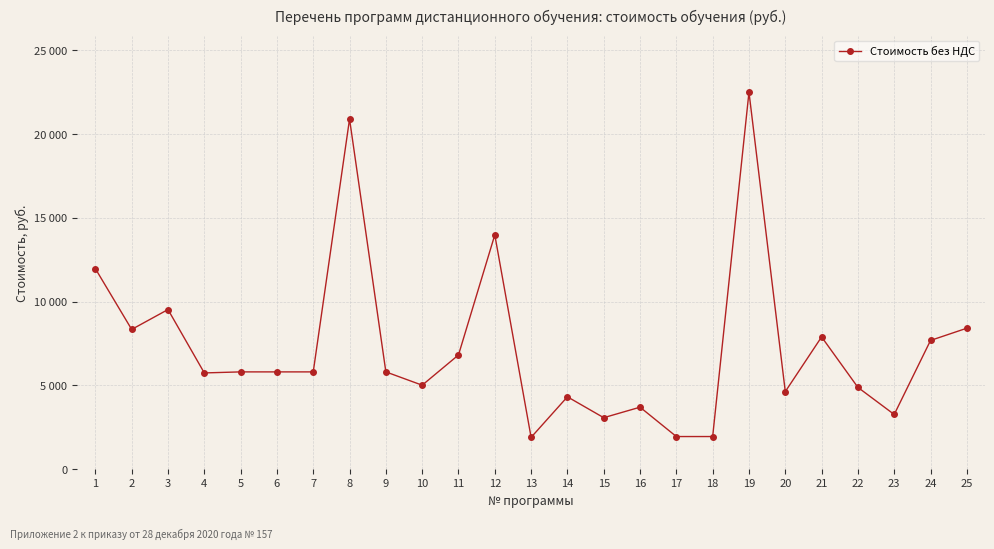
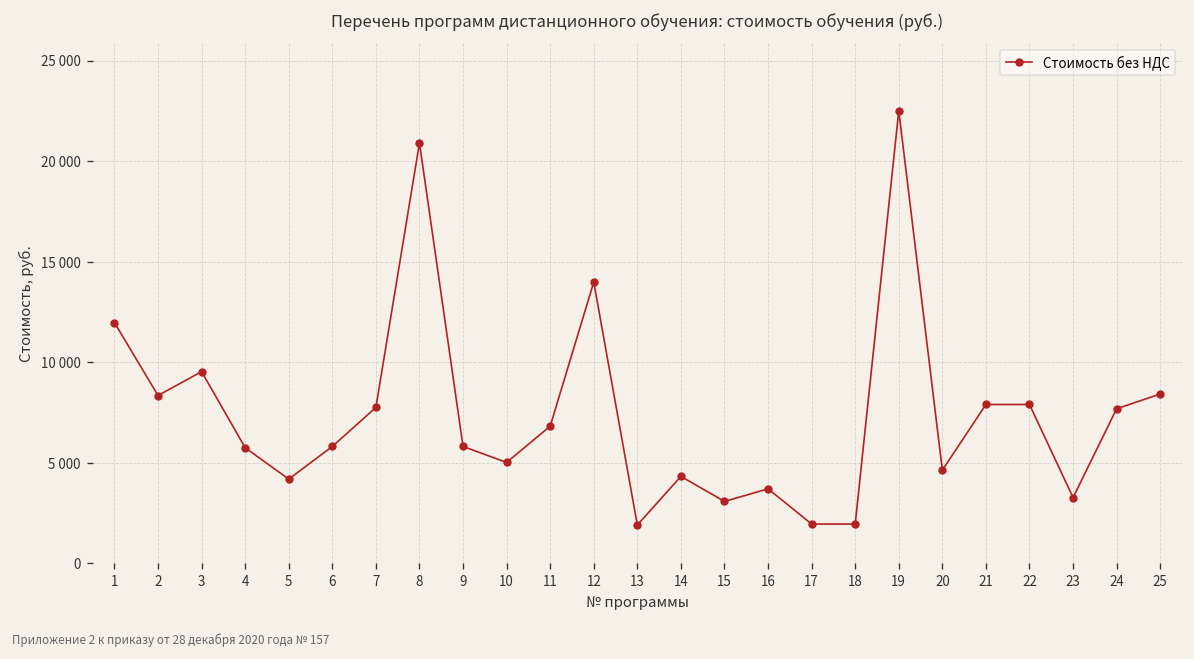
5: 5800 -> 4200
7: 5800 -> 7700
22: 4900 -> 7900
